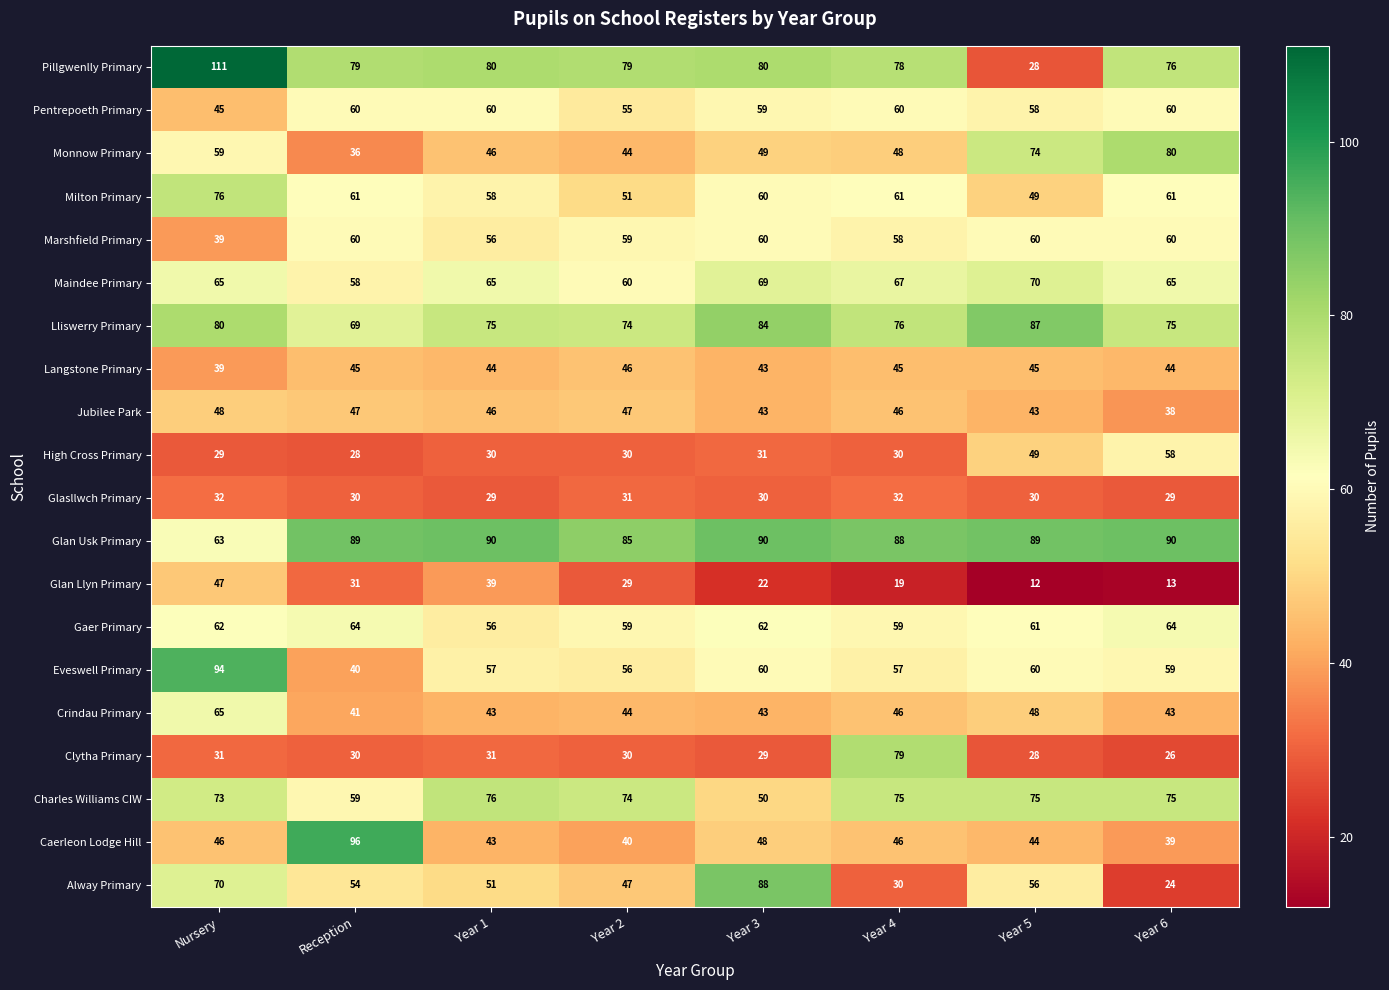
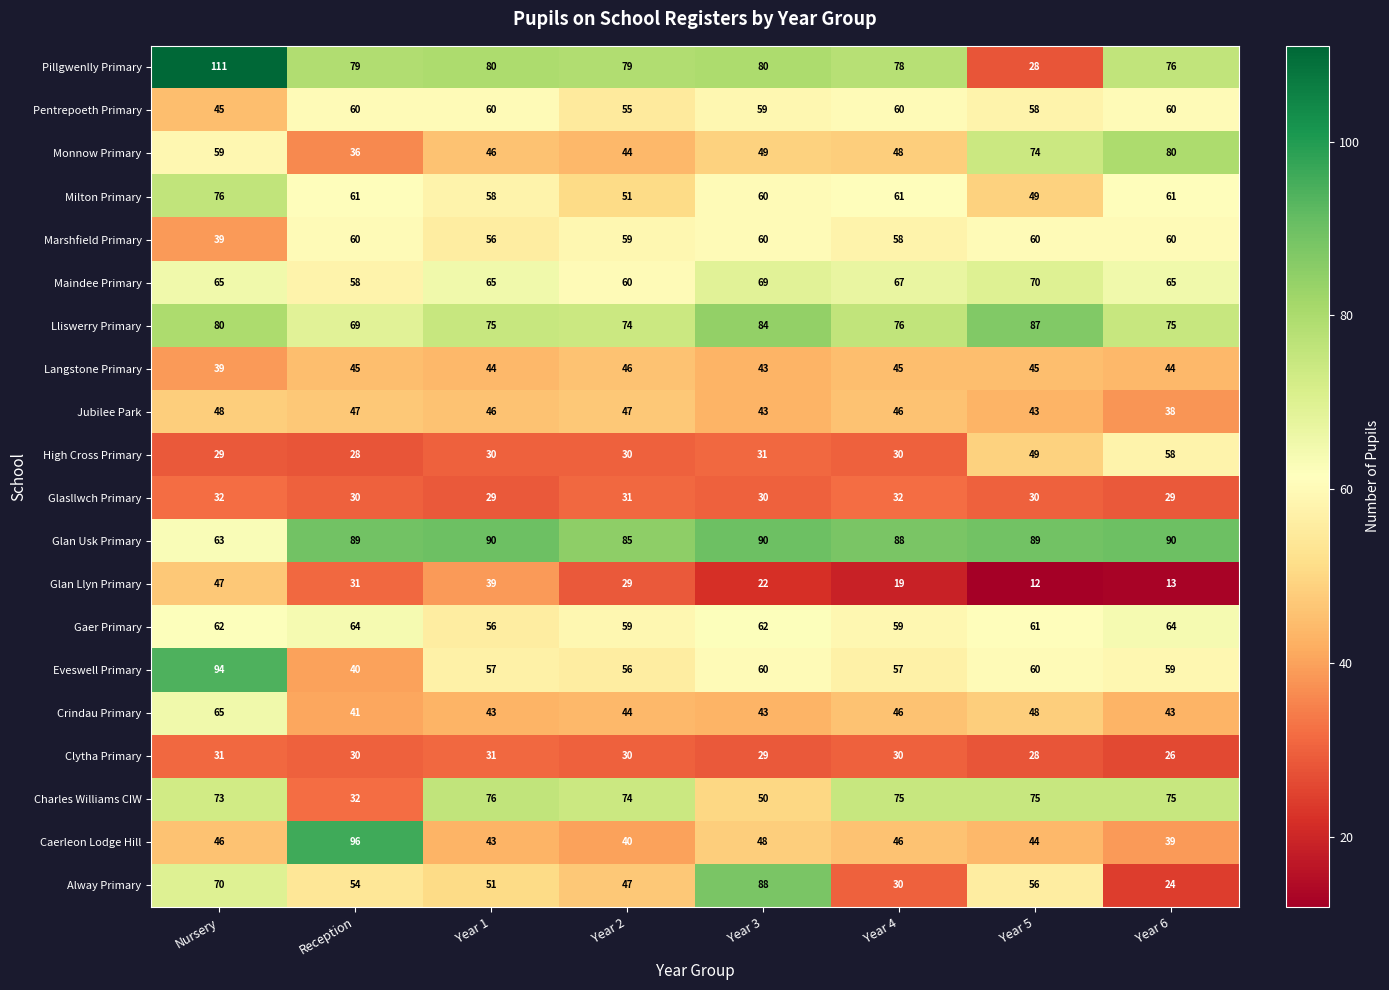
Clytha Primary, Year 4: 79 -> 30
Charles Williams CIW, Reception: 59 -> 32
